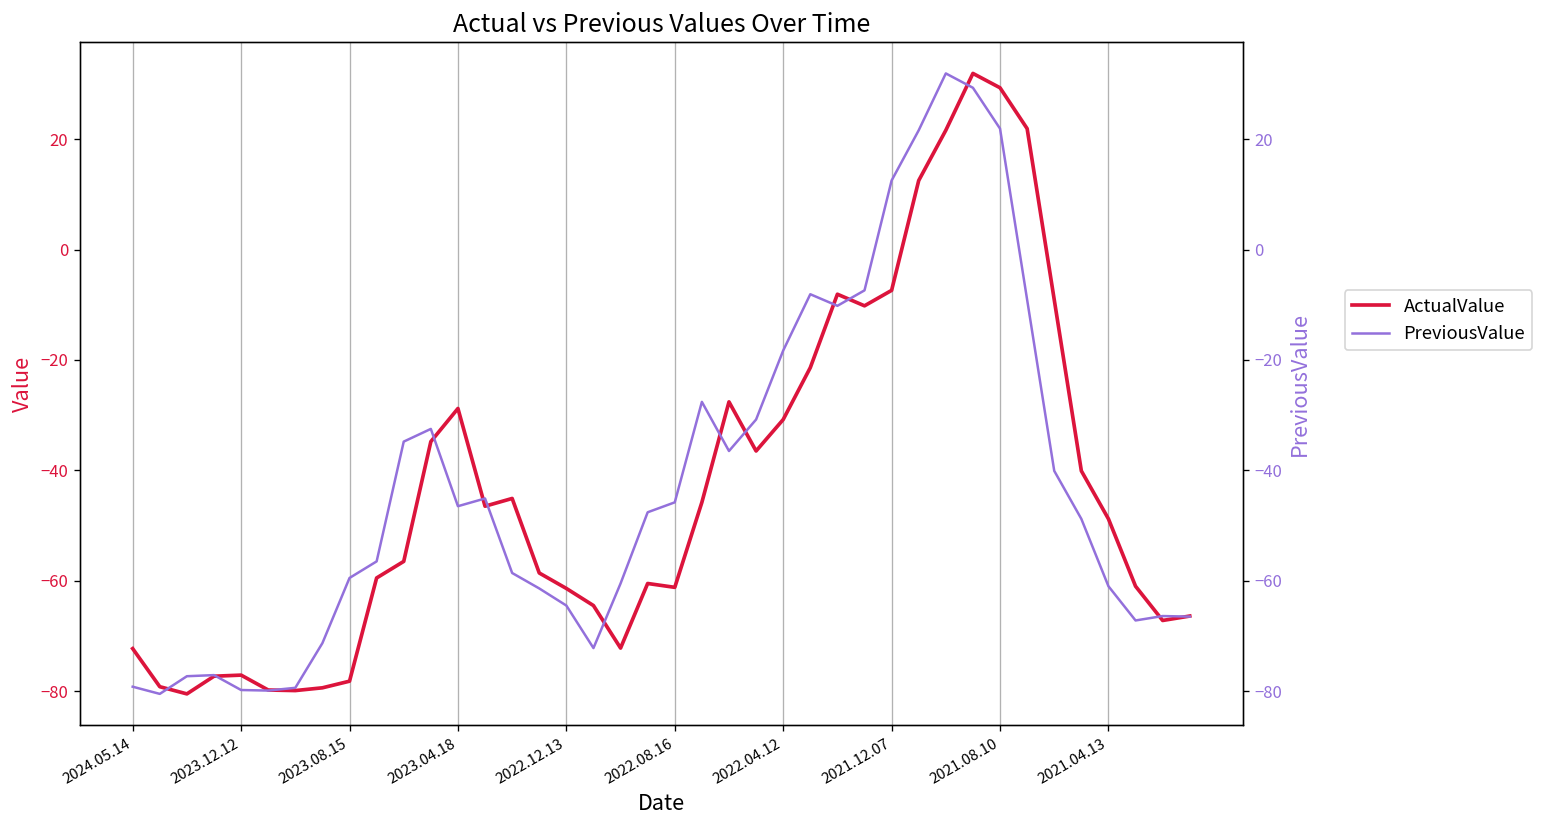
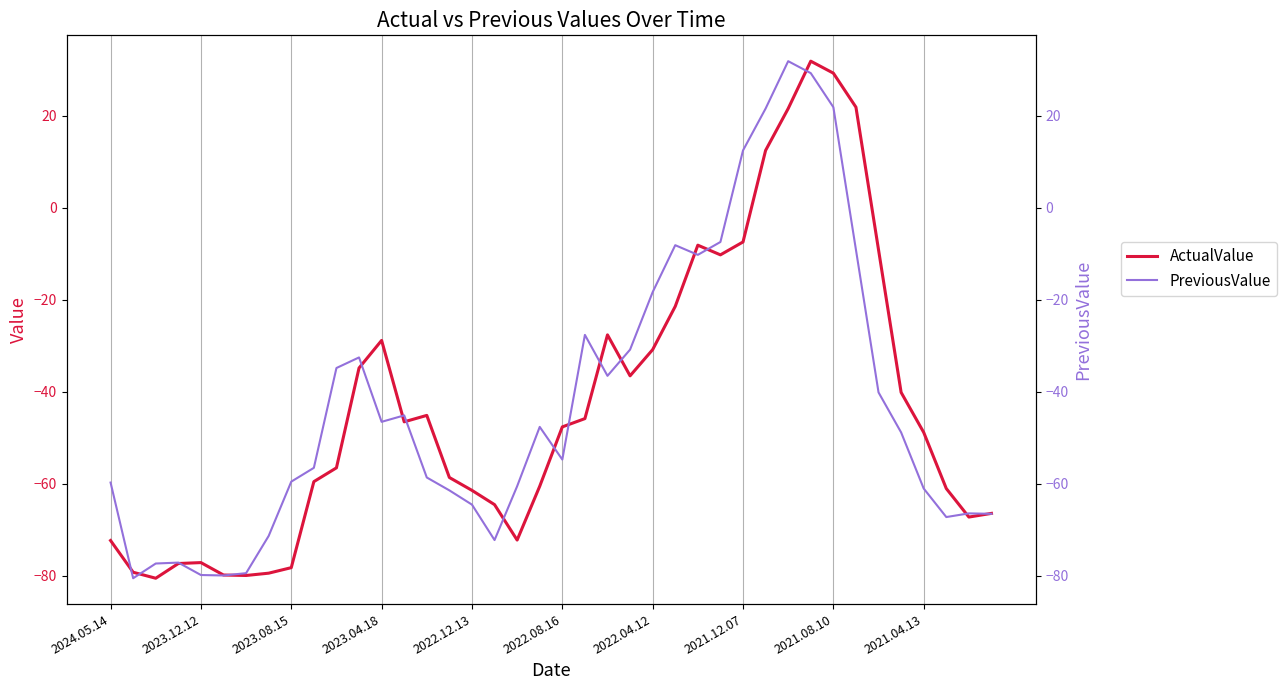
ActualValue, 2022.08.16: -61 -> -48
PreviousValue, 2024.05.14: -79 -> -60
PreviousValue, 2022.08.16: -46 -> -55
